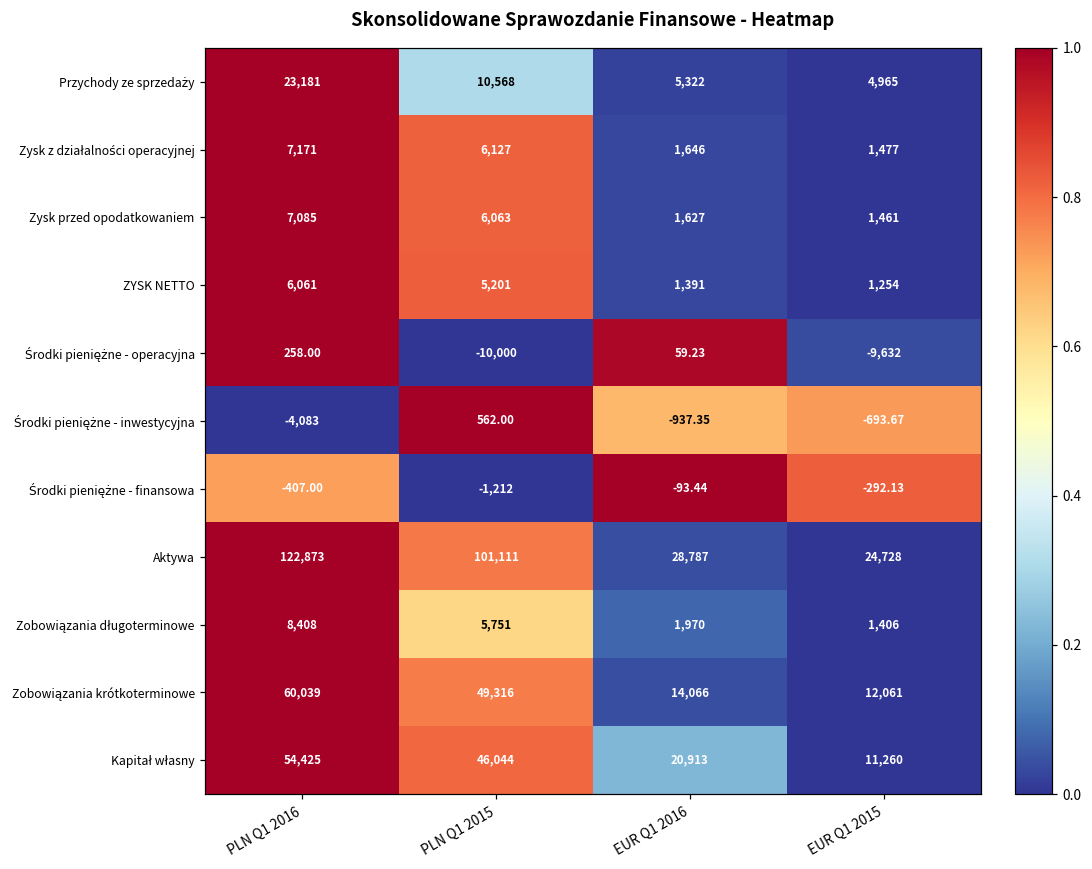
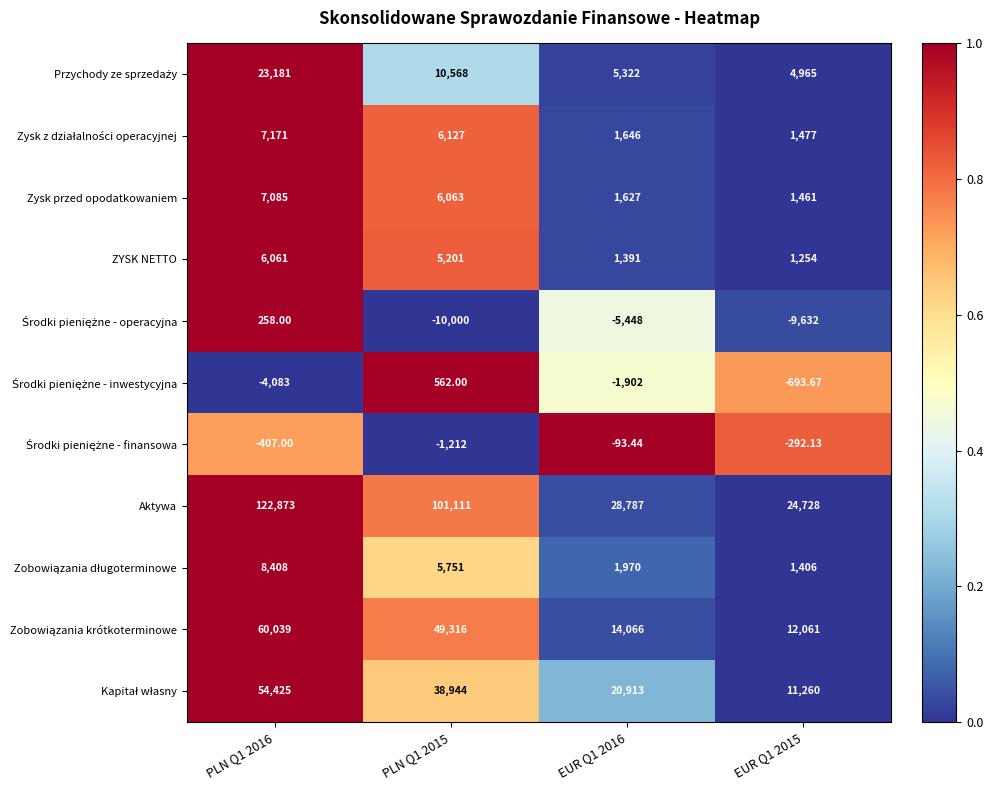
Środki pieniężne - operacyjna, EUR Q1 2016: 59.23 -> -5,448
Środki pieniężne - inwestycyjna, EUR Q1 2016: -937.35 -> -1,902
Kapitał własny, PLN Q1 2015: 46,044 -> 38,944
